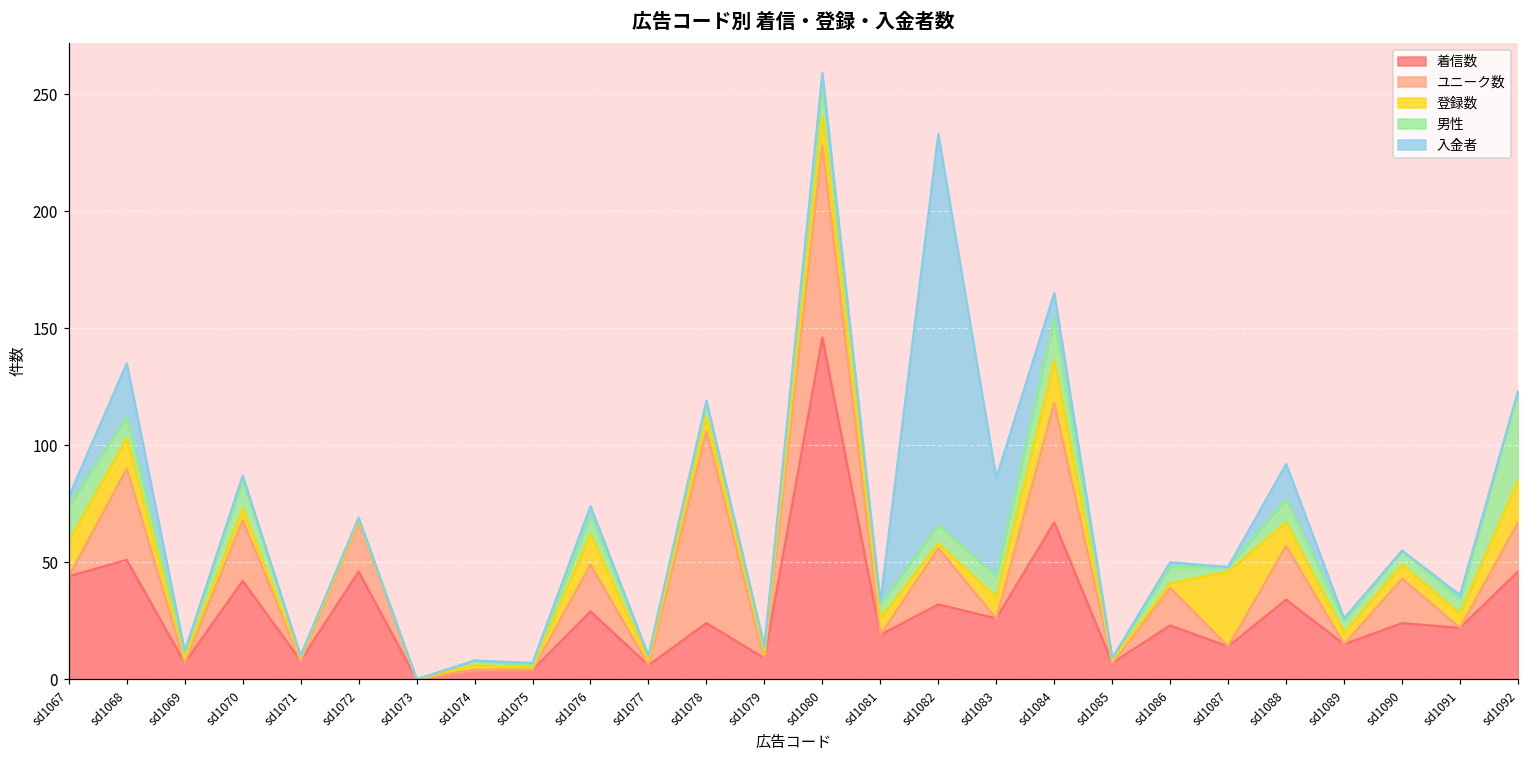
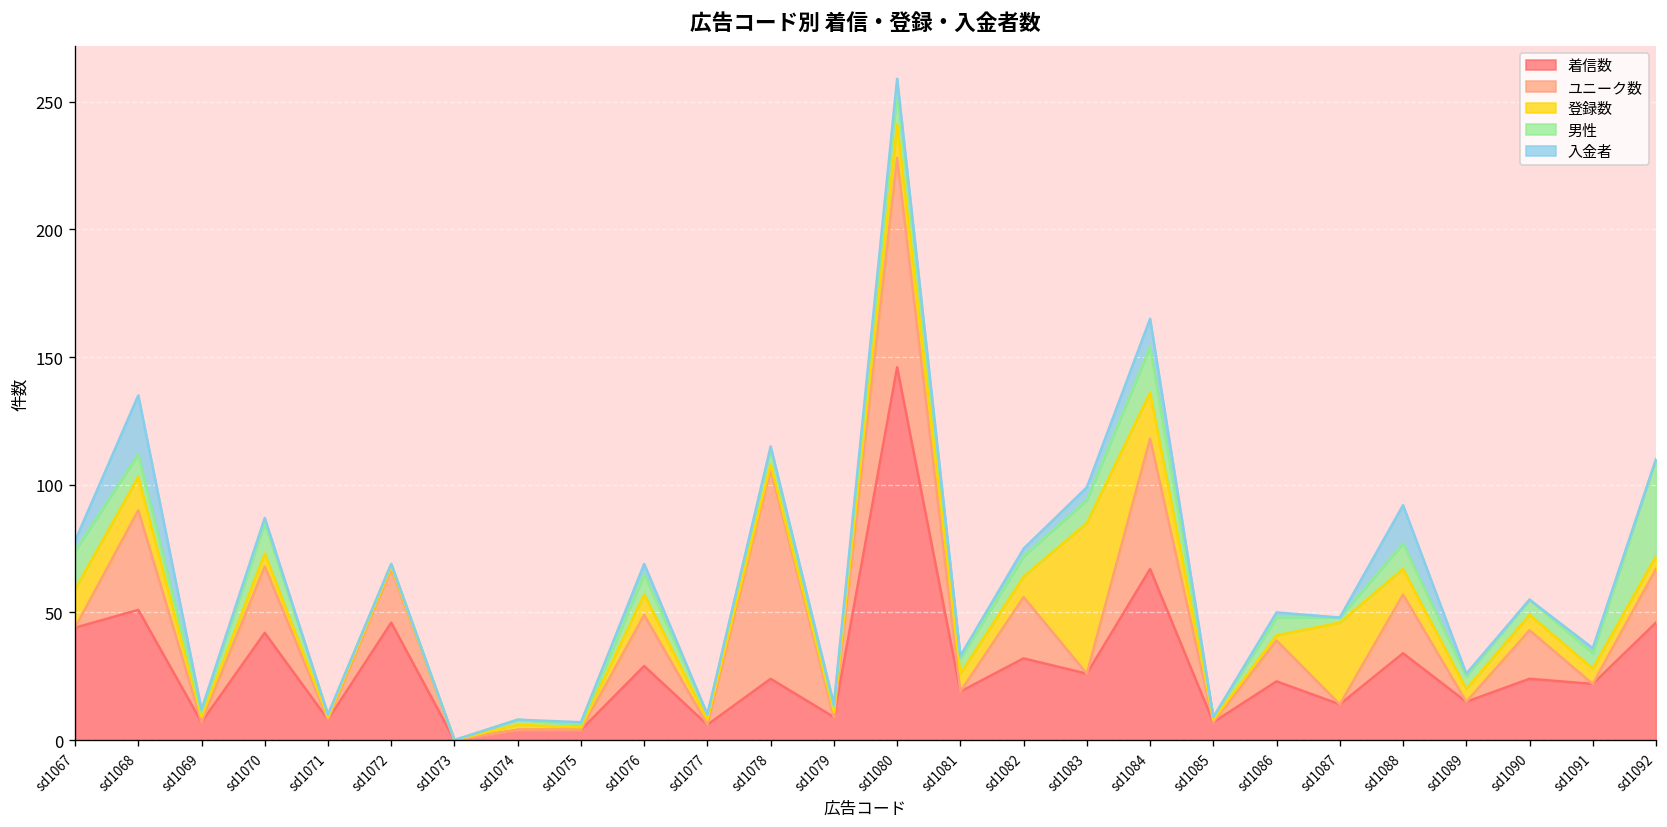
登録数, sd1076: 13 -> 8
登録数, sd1078: 6 -> 2
登録数, sd1082: 2 -> 8
入金者, sd1082: 167 -> 3
登録数, sd1083: 9 -> 59
入金者, sd1083: 42 -> 5
登録数, sd1092: 18 -> 5
